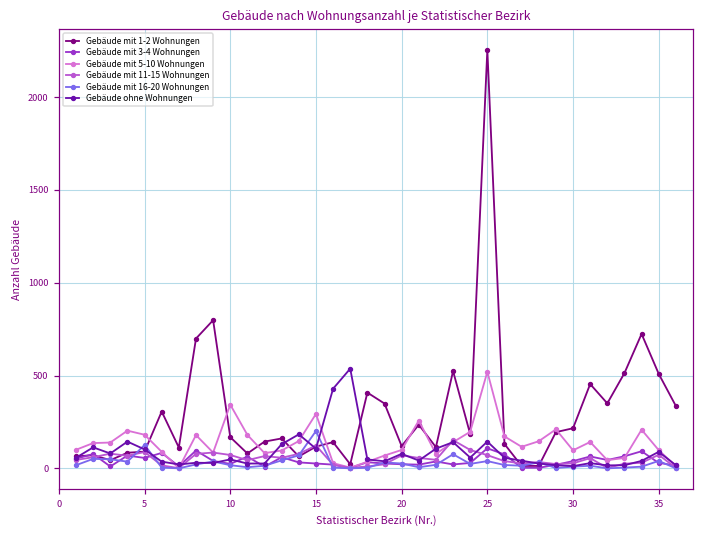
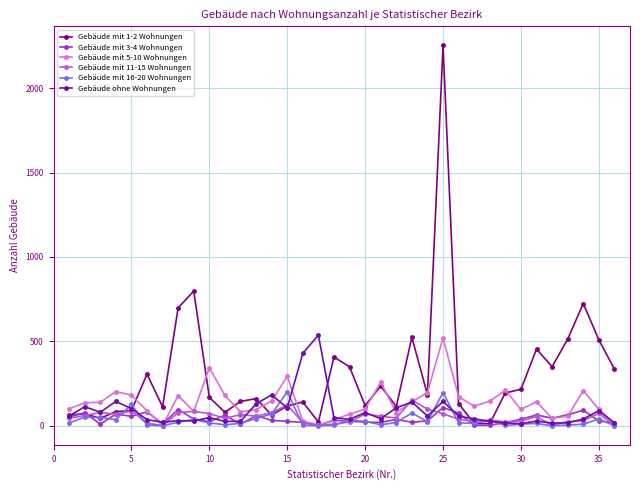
Gebäude mit 16-20 Wohnungen, 25: 40 -> 200
